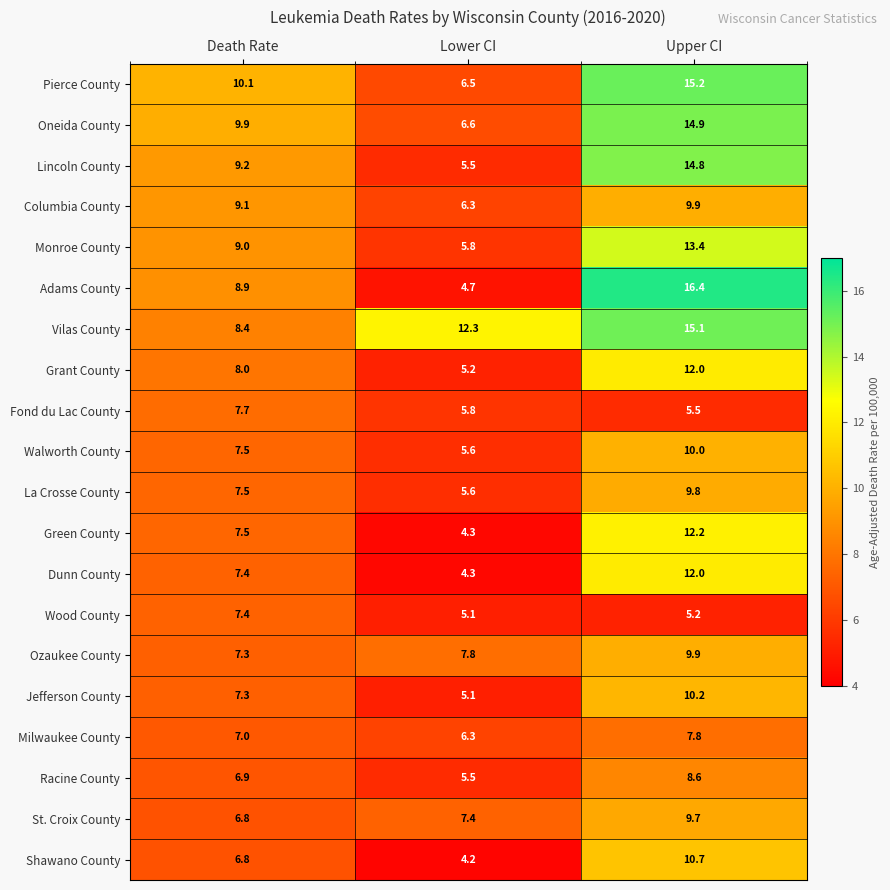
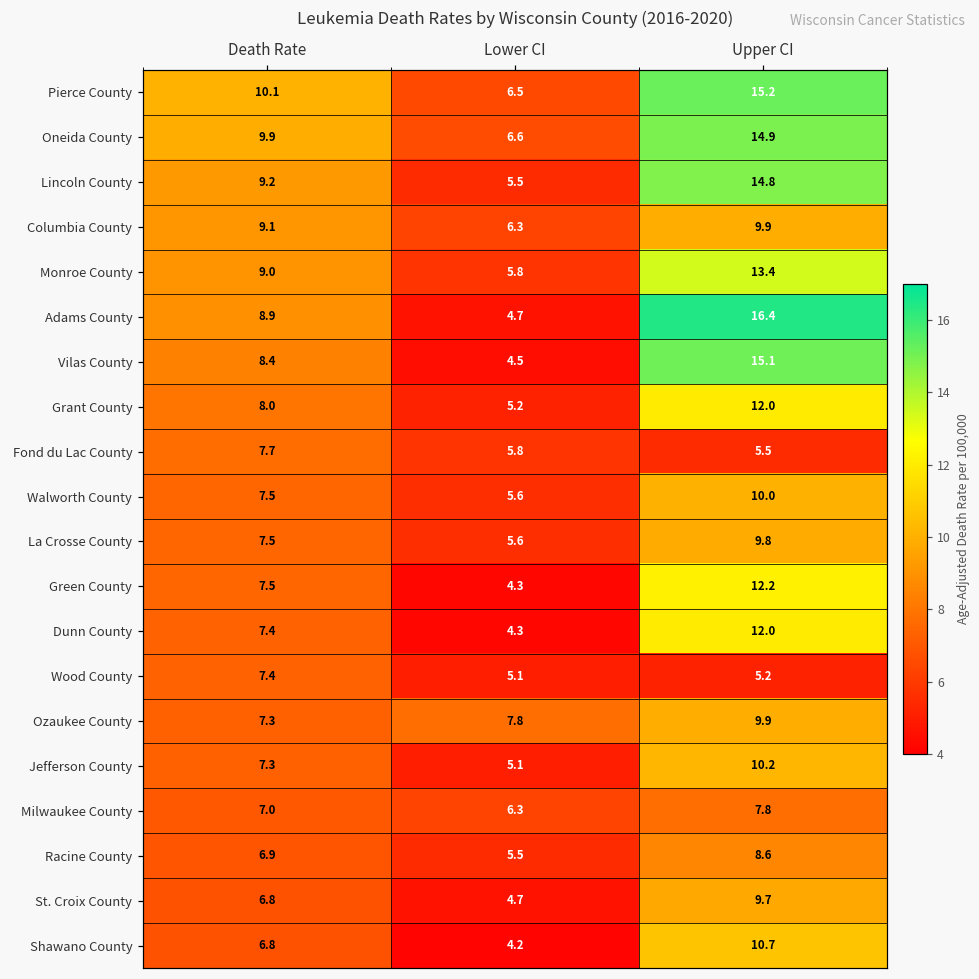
Vilas County, Lower CI: 12.3 -> 4.5
St. Croix County, Lower CI: 7.4 -> 4.7
